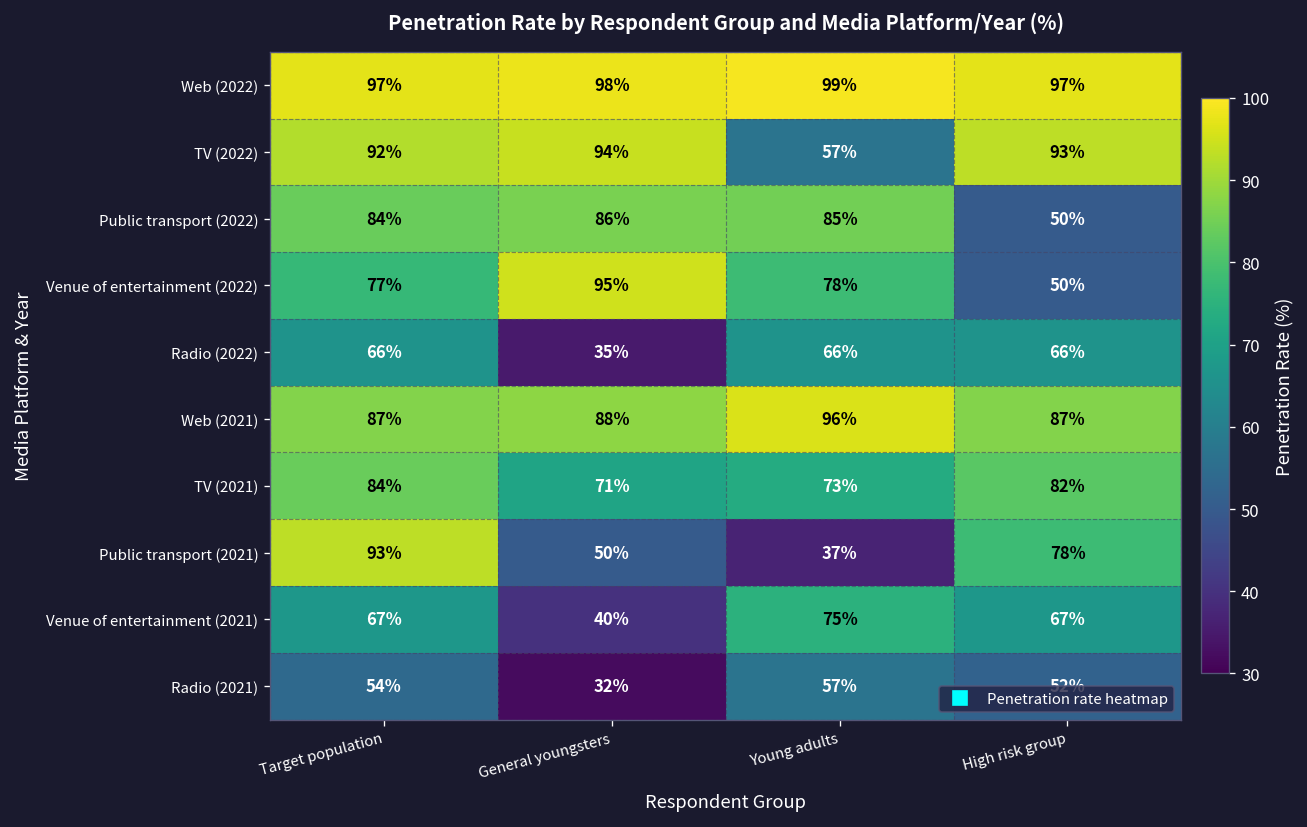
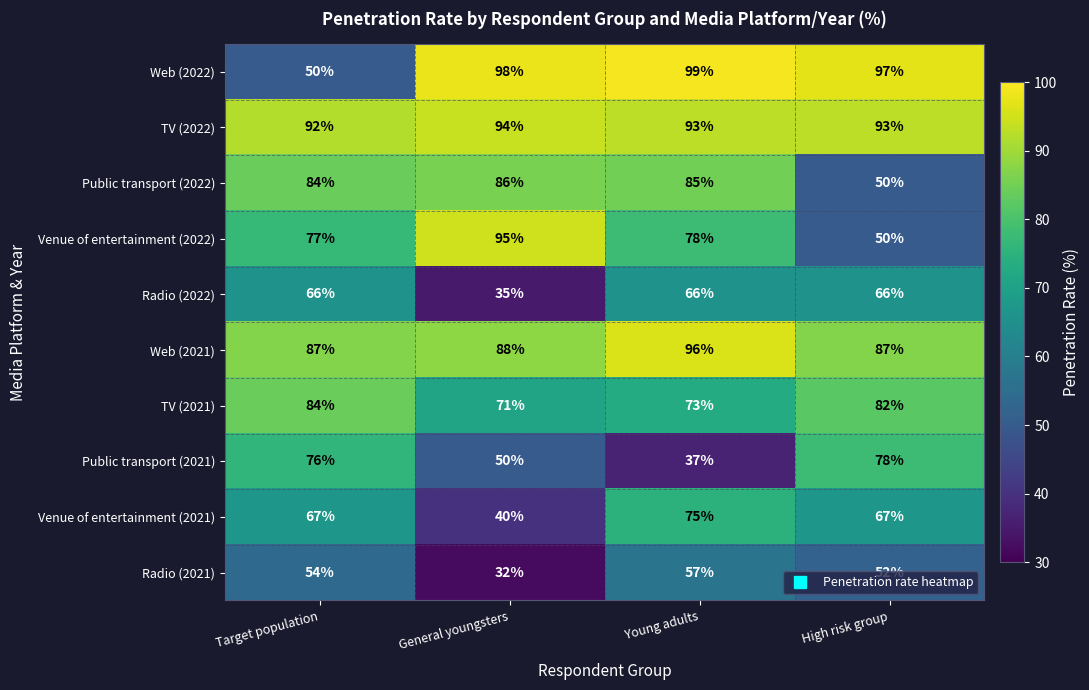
Web (2022), Target population: 97% -> 50%
TV (2022), Young adults: 57% -> 93%
Public transport (2021), Target population: 93% -> 76%
